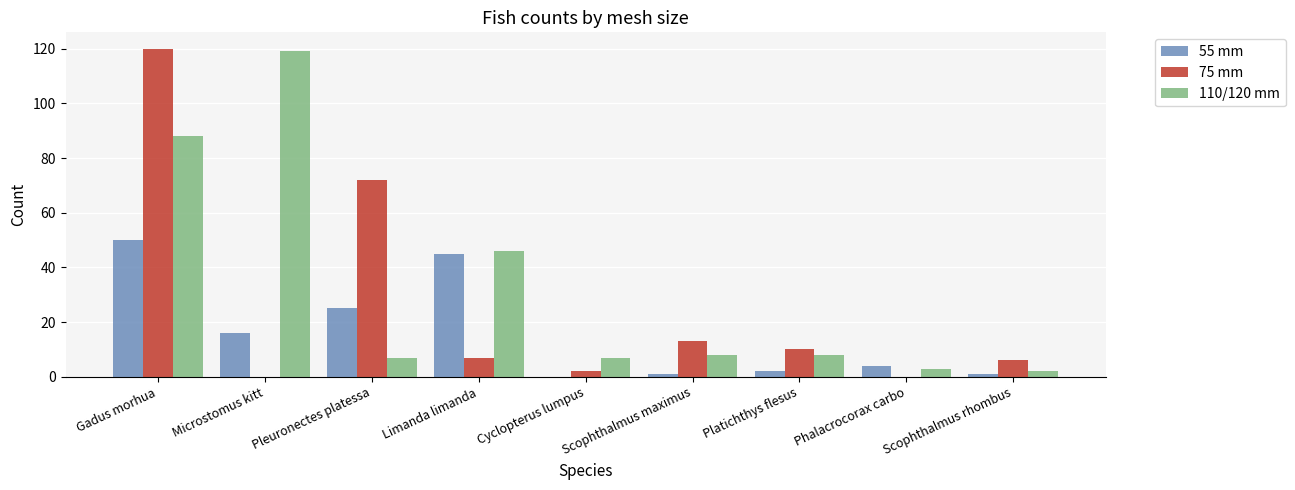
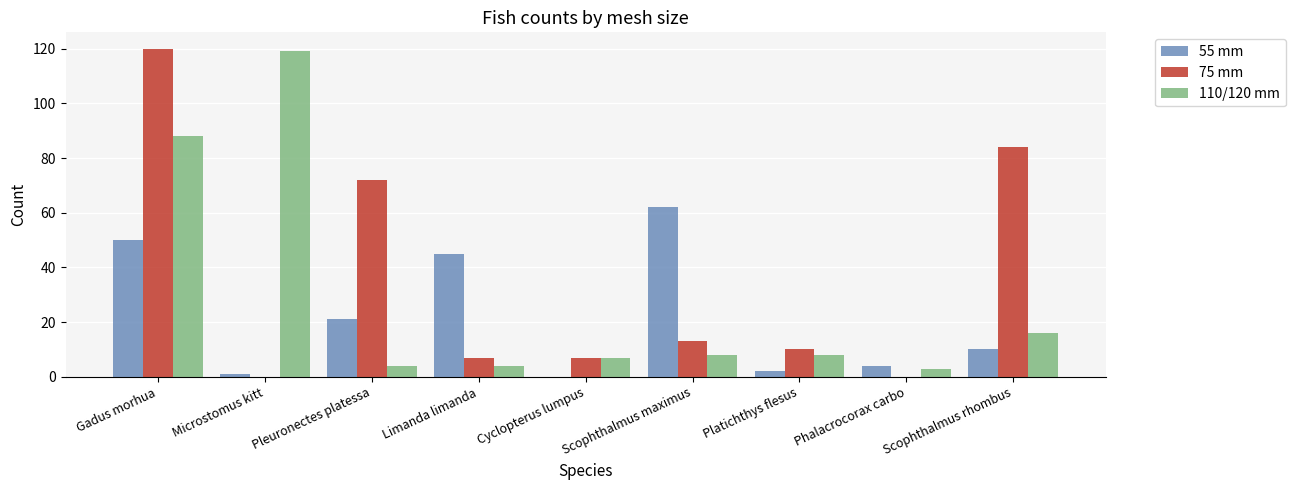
55 mm, Microstomus kitt: 16 -> 1
55 mm, Pleuronectes platessa: 25 -> 21
110/120 mm, Pleuronectes platessa: 7 -> 4
110/120 mm, Limanda limanda: 46 -> 4
75 mm, Cyclopterus lumpus: 2 -> 7
55 mm, Scophthalmus maximus: 1 -> 62
55 mm, Scophthalmus rhombus: 1 -> 10
75 mm, Scophthalmus rhombus: 6 -> 84
110/120 mm, Scophthalmus rhombus: 2 -> 16
